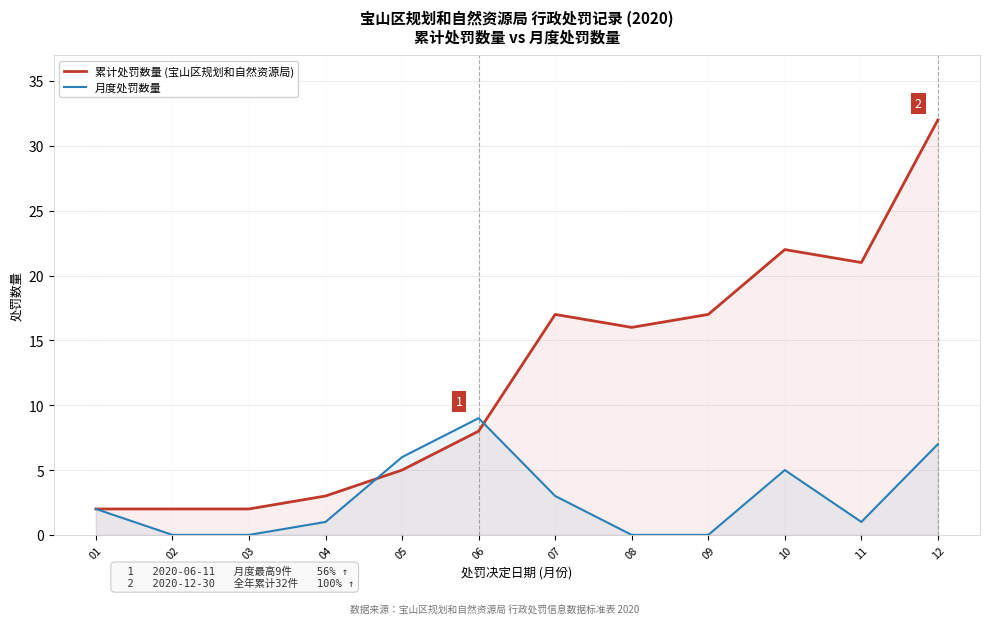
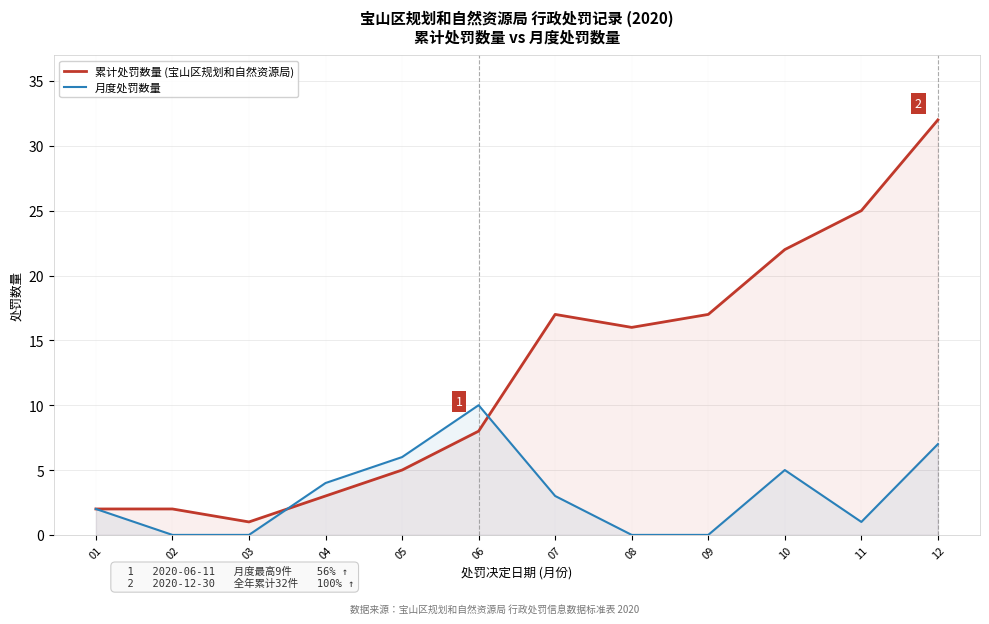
累计处罚数量 (宝山区规划和自然资源局), 03: 2 -> 1
月度处罚数量, 04: 1 -> 4
月度处罚数量, 06: 9 -> 10
累计处罚数量 (宝山区规划和自然资源局), 11: 21 -> 25
